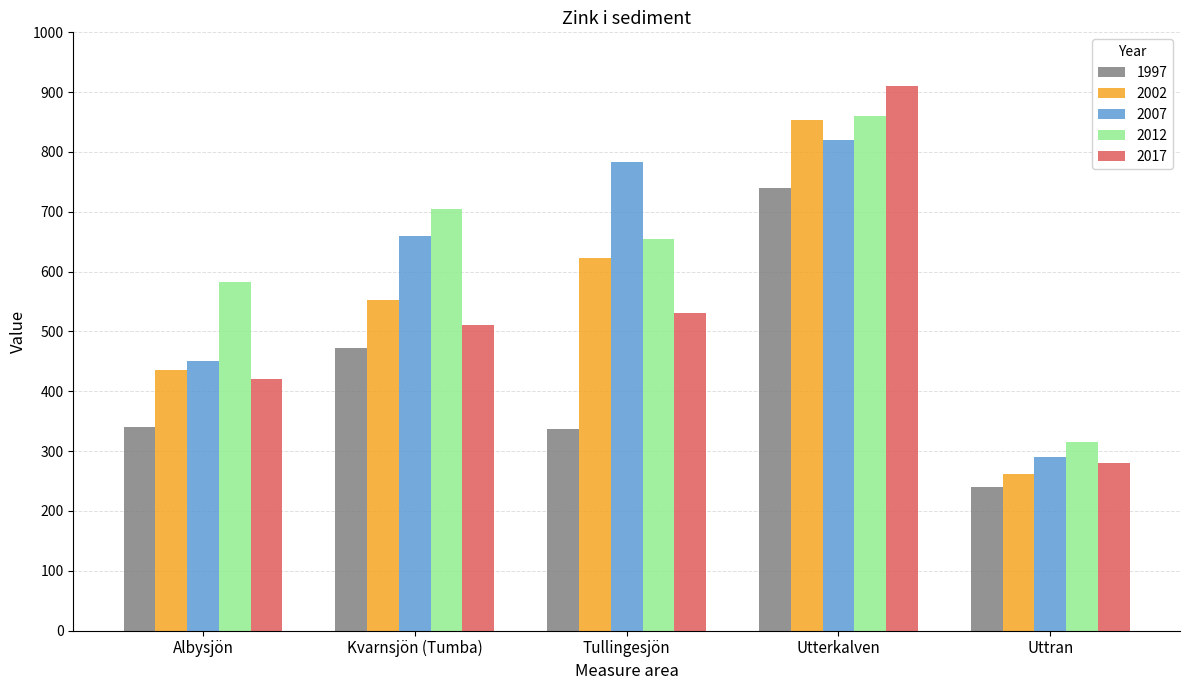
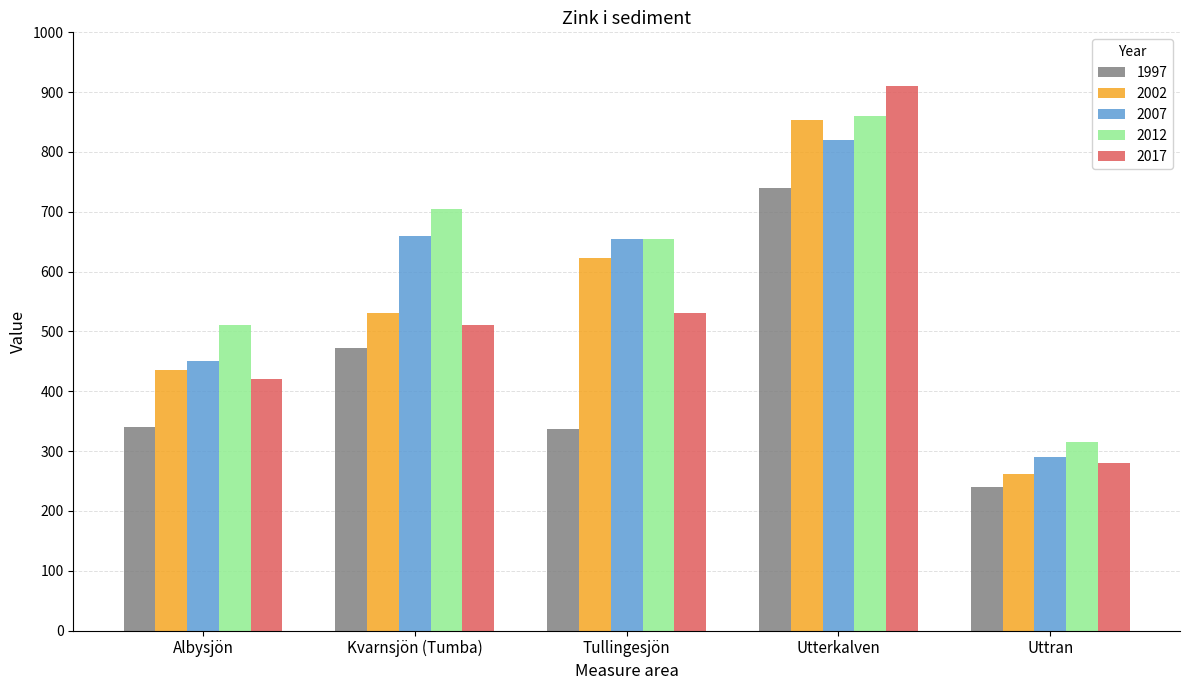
2012, Albysjön: 580 -> 510
2002, Kvarnsjön (Tumba): 550 -> 530
2007, Tullingesjön: 780 -> 660
